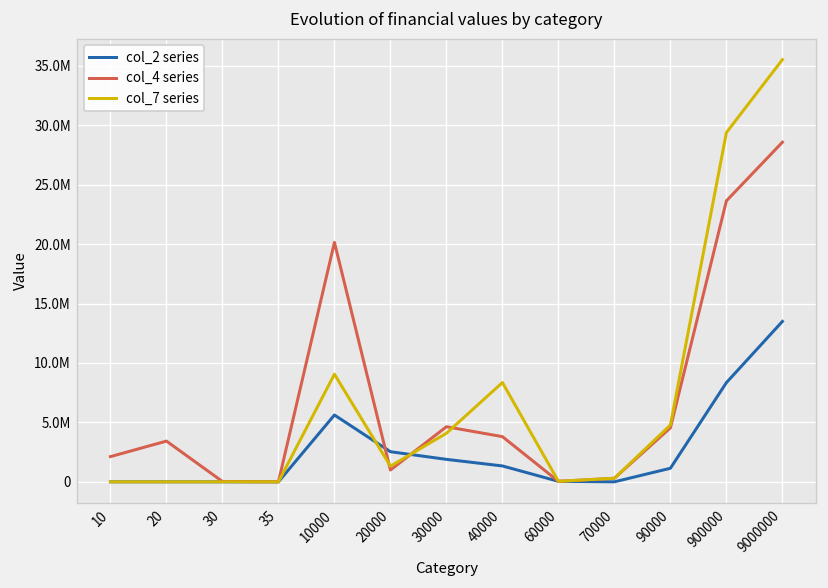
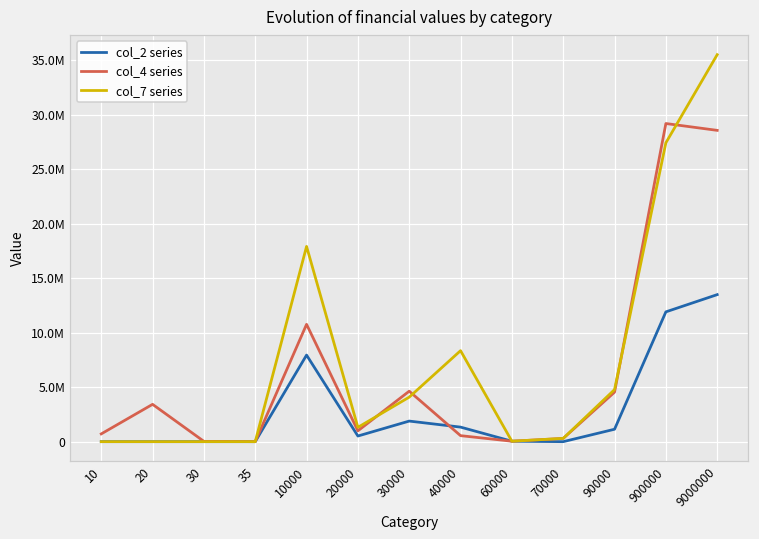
col_4 series, 10: 2000000 -> 1000000
col_2 series, 10000: 6000000 -> 8000000
col_4 series, 10000: 20000000 -> 11000000
col_7 series, 10000: 9000000 -> 18000000
col_2 series, 20000: 3000000 -> 1000000
col_4 series, 40000: 4000000 -> 1000000
col_2 series, 900000: 8000000 -> 12000000
col_4 series, 900000: 24000000 -> 29000000
col_7 series, 900000: 29000000 -> 27000000
